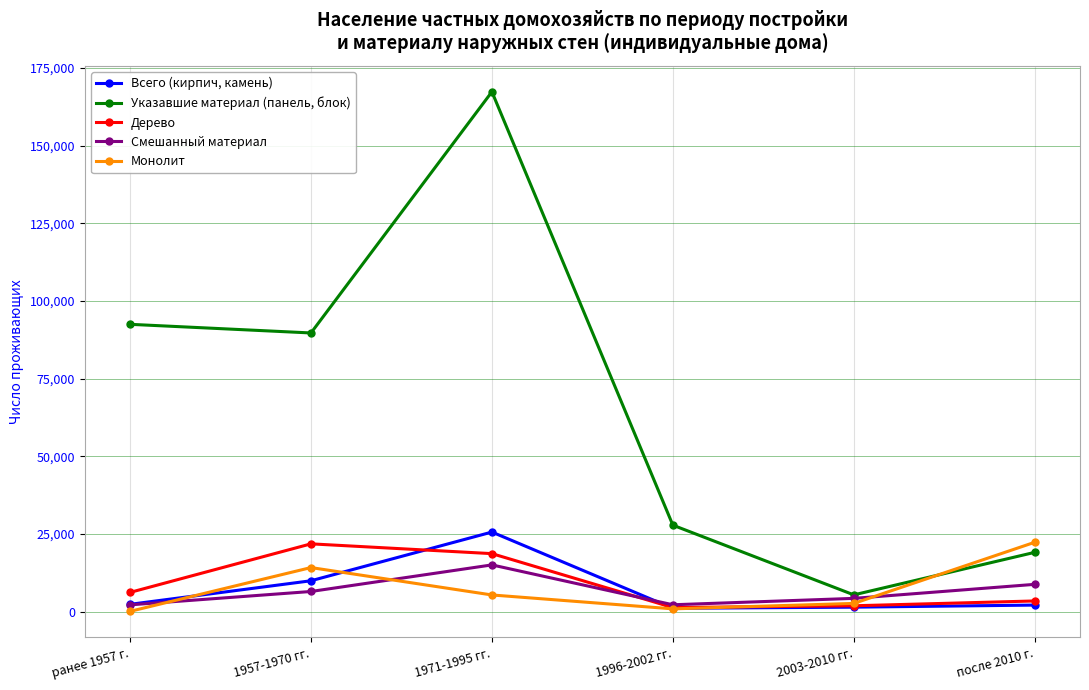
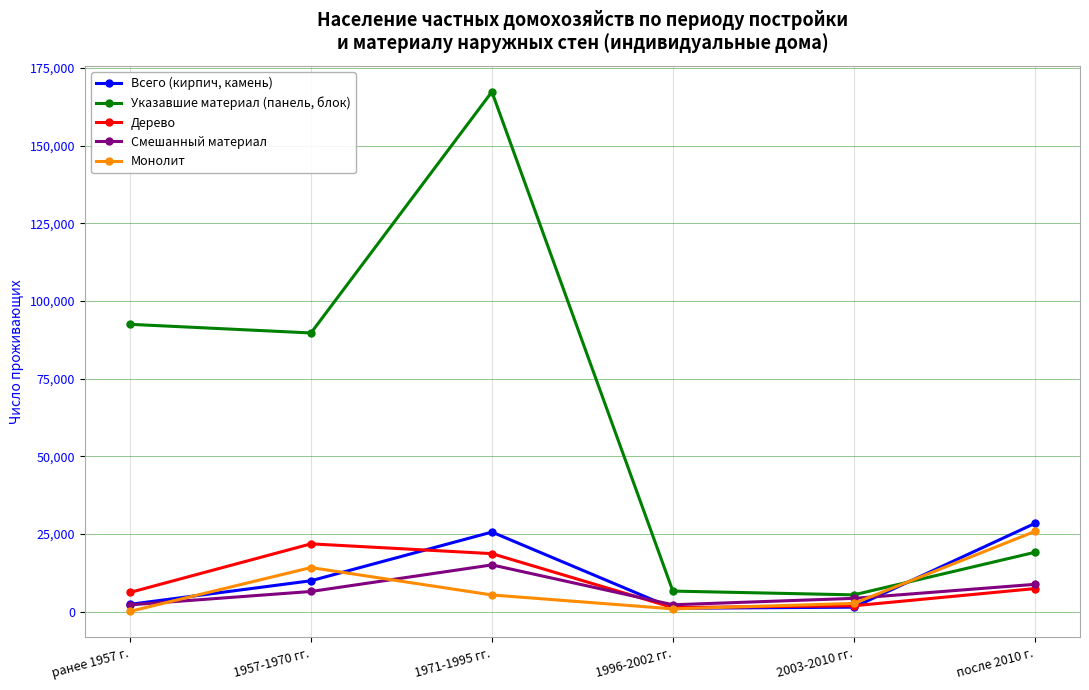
Указавшие материал (панель, блок), 1996-2002 гг.: 28,000 -> 7,000
Всего (кирпич, камень), после 2010 г.: 2,000 -> 28,000
Дерево, после 2010 г.: 3,000 -> 7,000
Монолит, после 2010 г.: 22,000 -> 26,000
